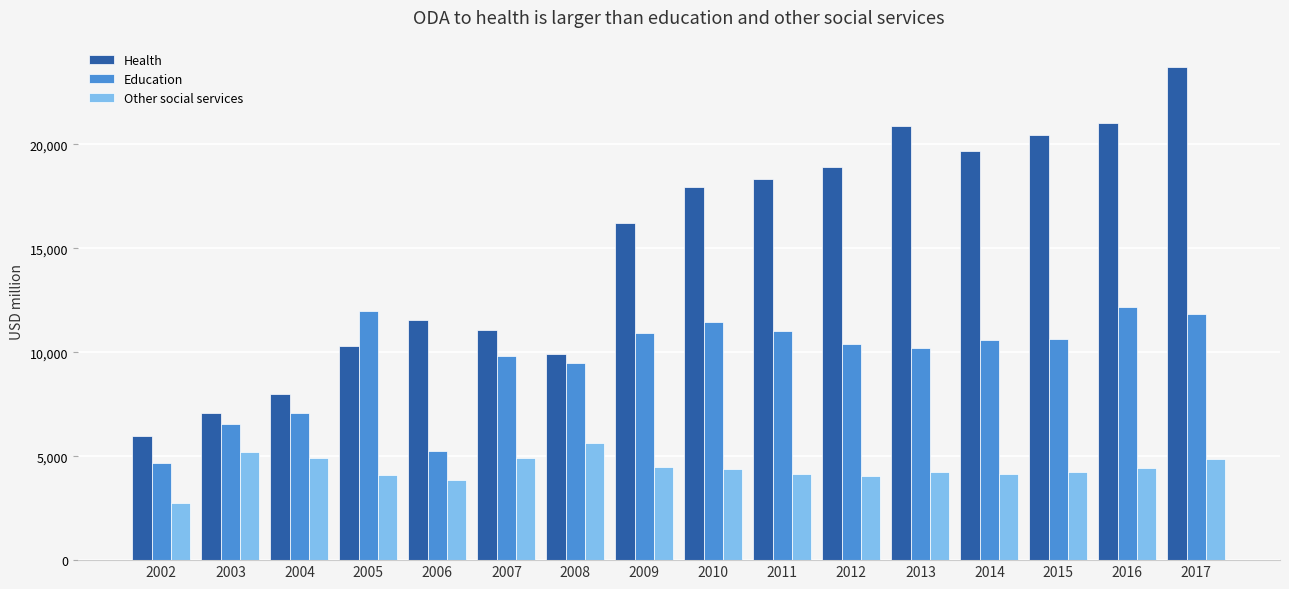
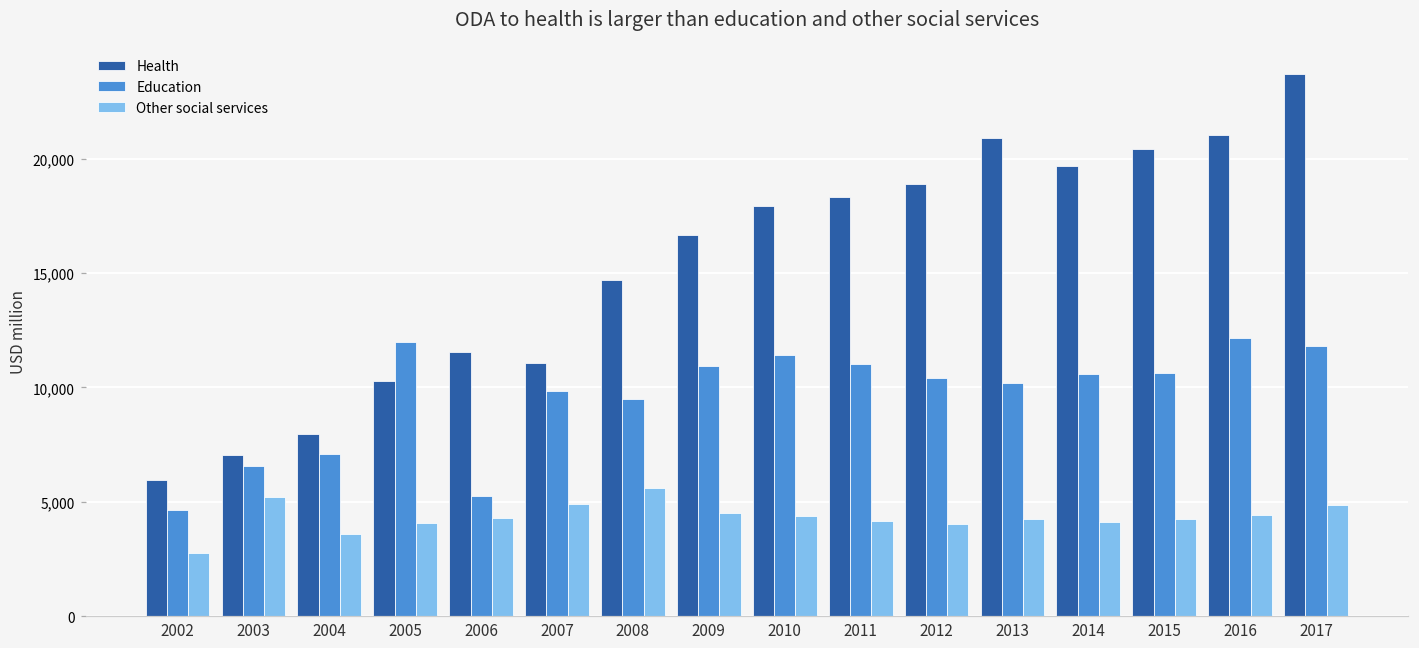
Other social services, 2004: 4,900 -> 3,600
Other social services, 2006: 3,900 -> 4,300
Health, 2008: 9,900 -> 14,700
Health, 2009: 16,200 -> 16,600
